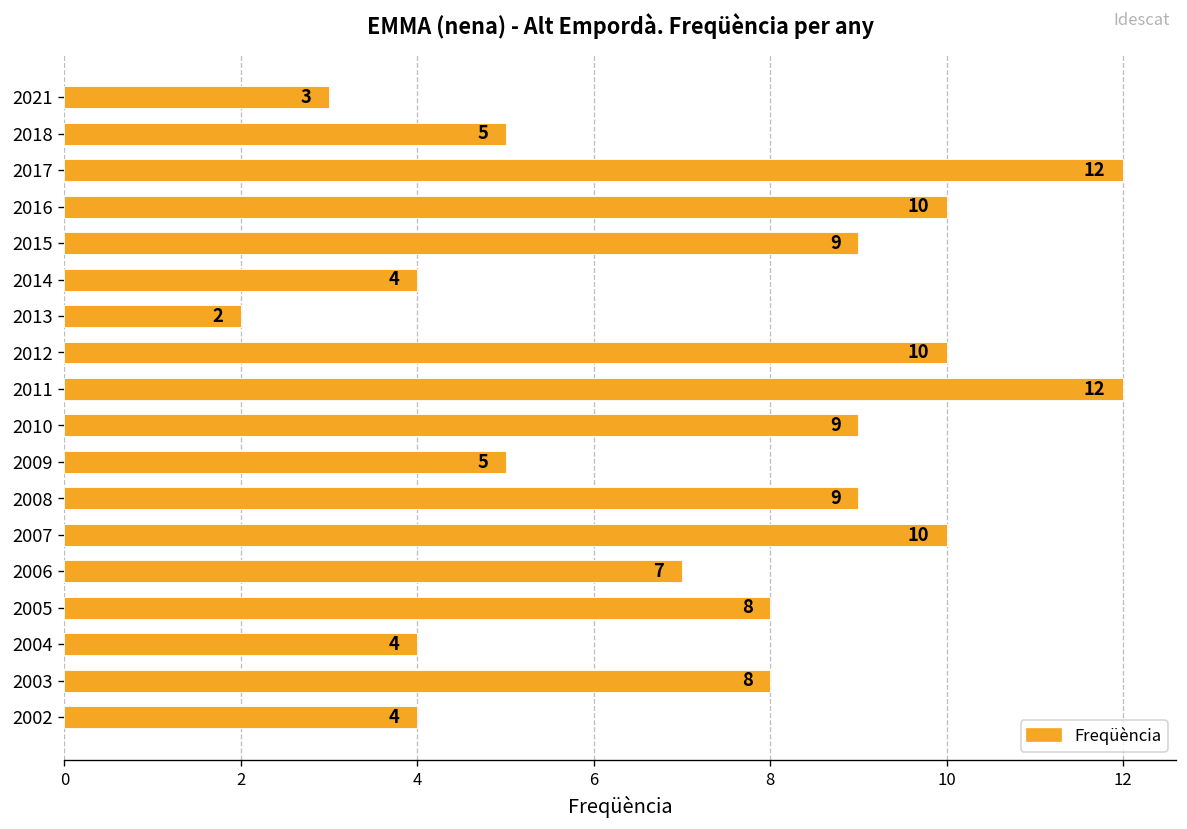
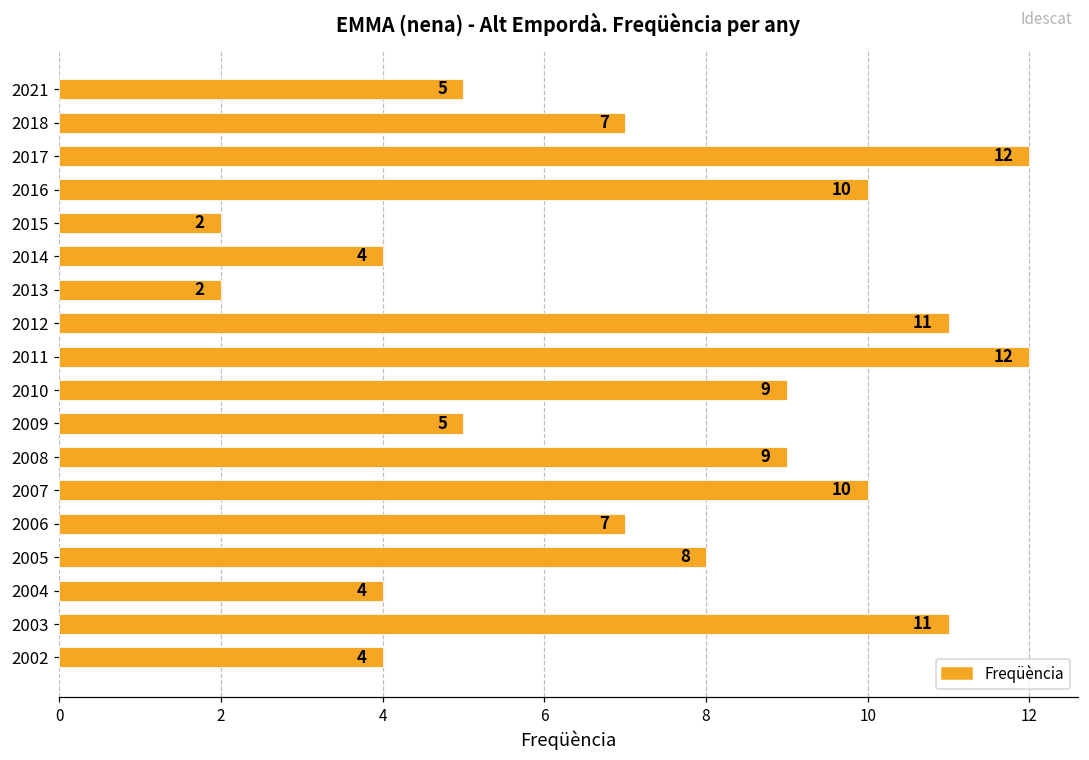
2021: 3 -> 5
2018: 5 -> 7
2015: 9 -> 2
2012: 10 -> 11
2003: 8 -> 11
